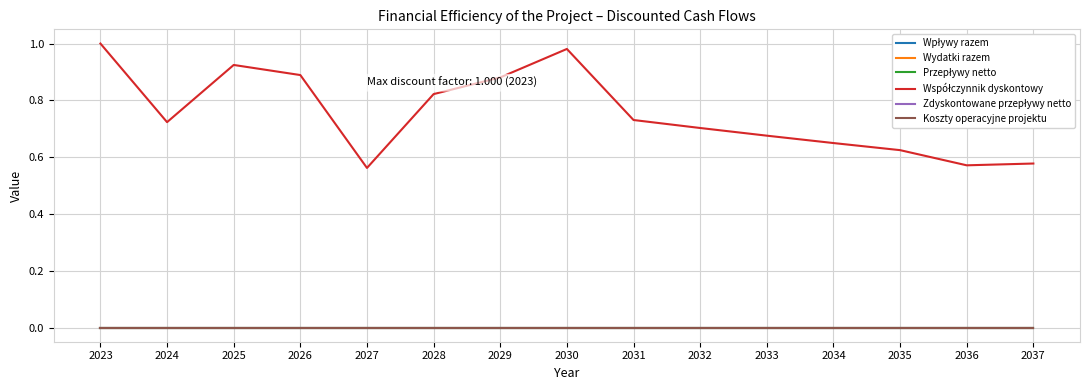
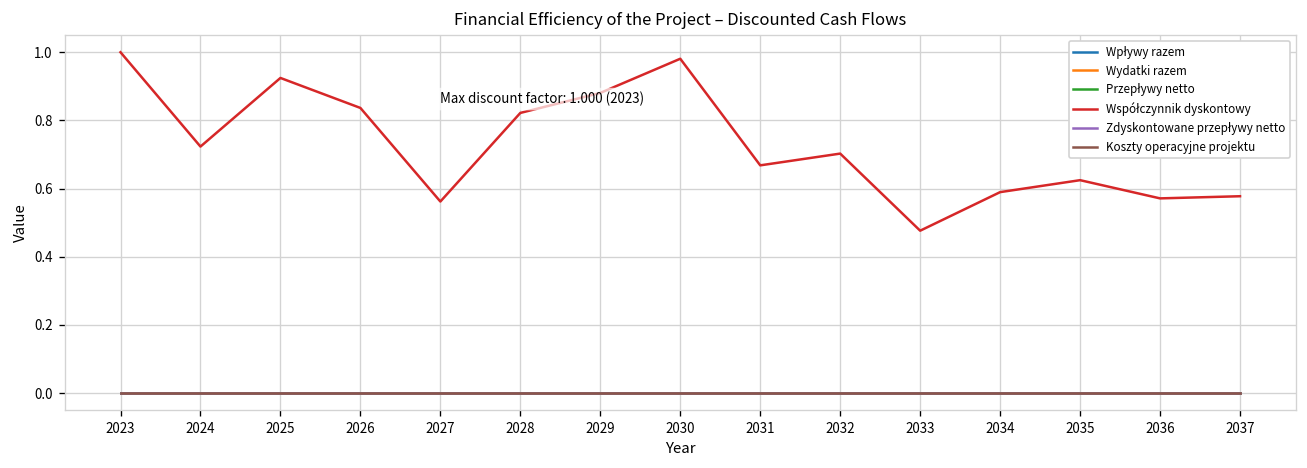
Współczynnik dyskontowy, 2026: 0.89 -> 0.84
Współczynnik dyskontowy, 2031: 0.73 -> 0.67
Współczynnik dyskontowy, 2033: 0.68 -> 0.48
Współczynnik dyskontowy, 2034: 0.65 -> 0.59
